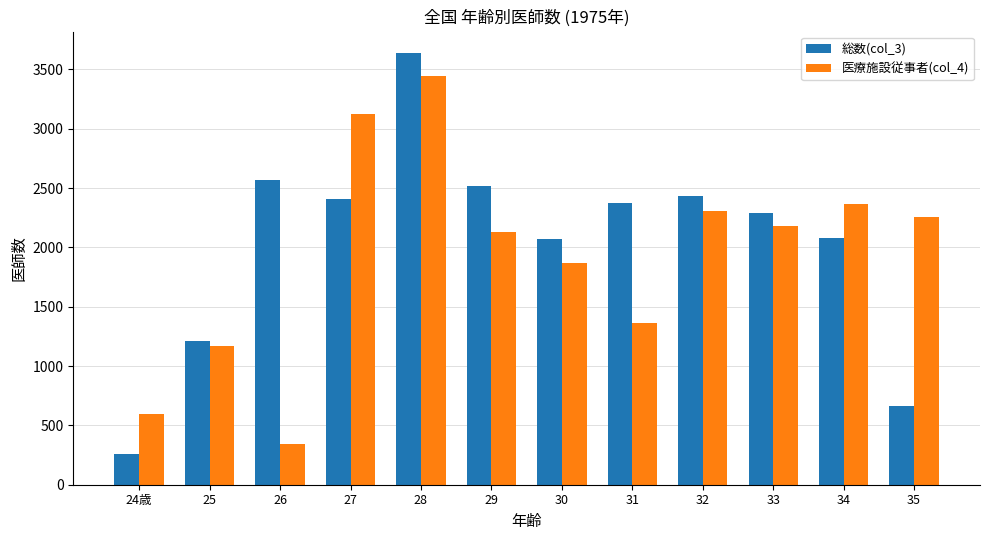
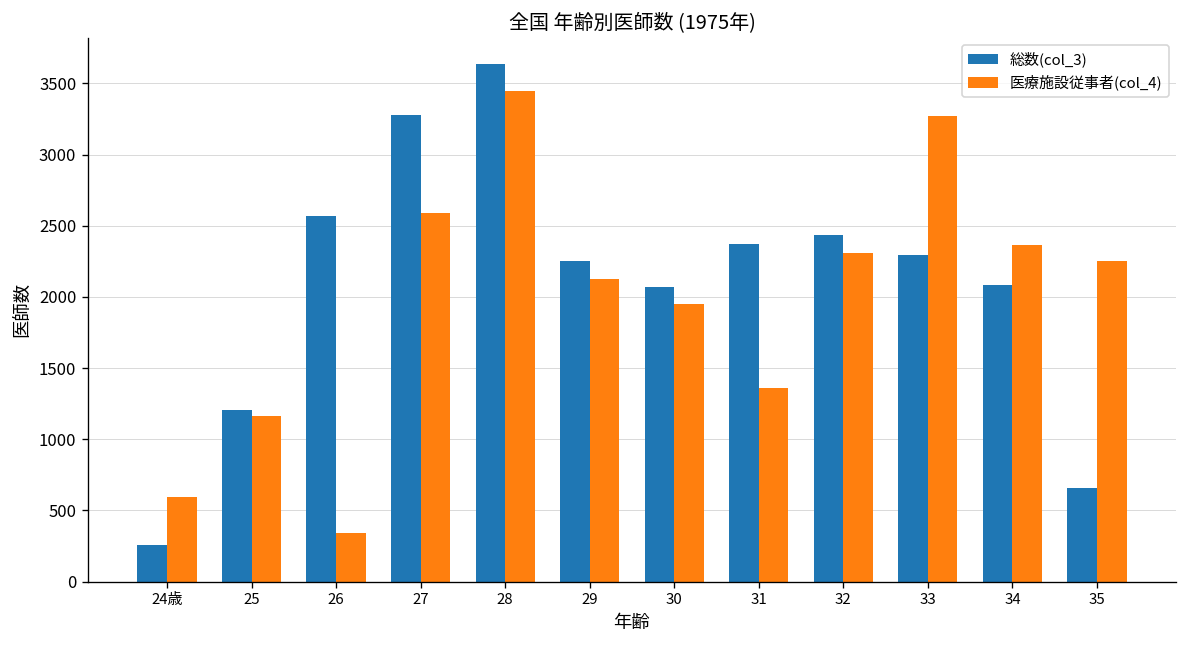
総数(col_3), 27: 2410 -> 3280
医療施設従事者(col_4), 27: 3120 -> 2590
総数(col_3), 29: 2520 -> 2250
医療施設従事者(col_4), 30: 1870 -> 1950
医療施設従事者(col_4), 33: 2180 -> 3270
